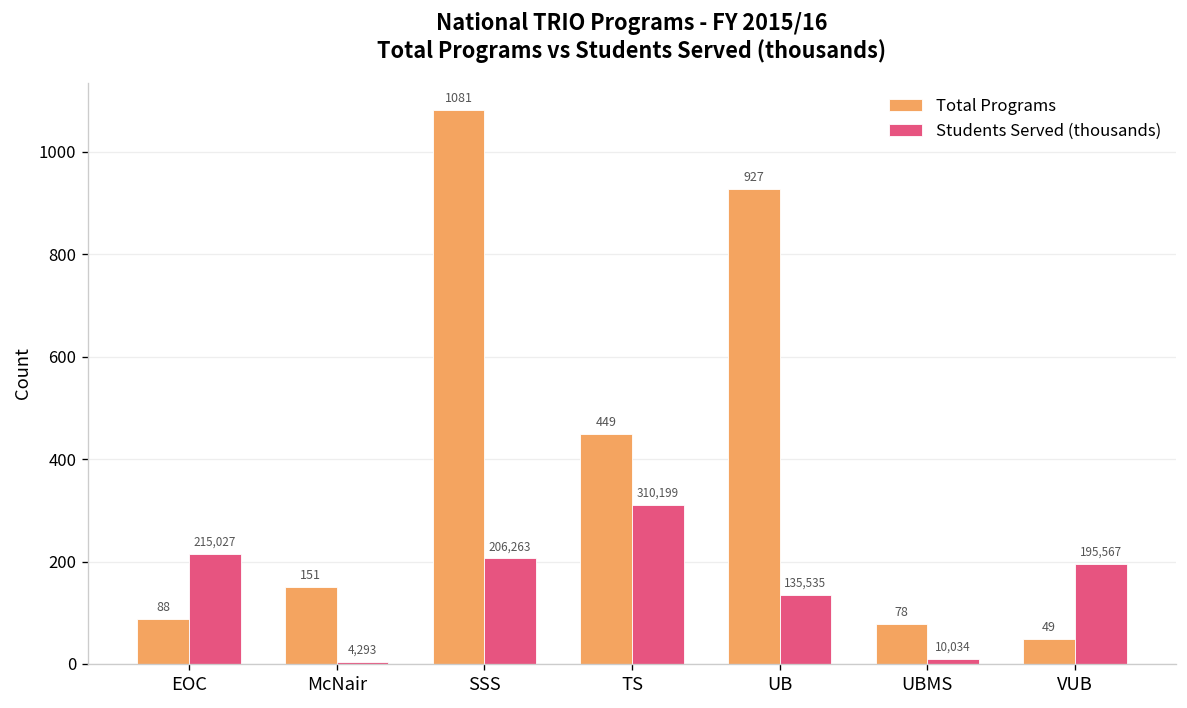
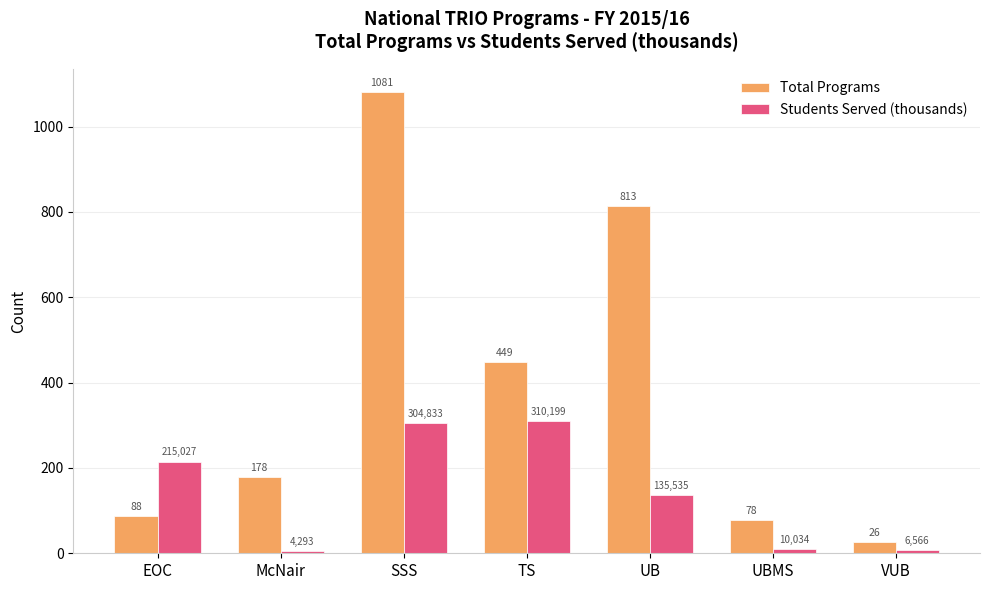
Total Programs, McNair: 151 -> 178
Students Served (thousands), SSS: 206,263 -> 304,833
Total Programs, UB: 927 -> 813
Total Programs, VUB: 49 -> 26
Students Served (thousands), VUB: 195,567 -> 6,566
